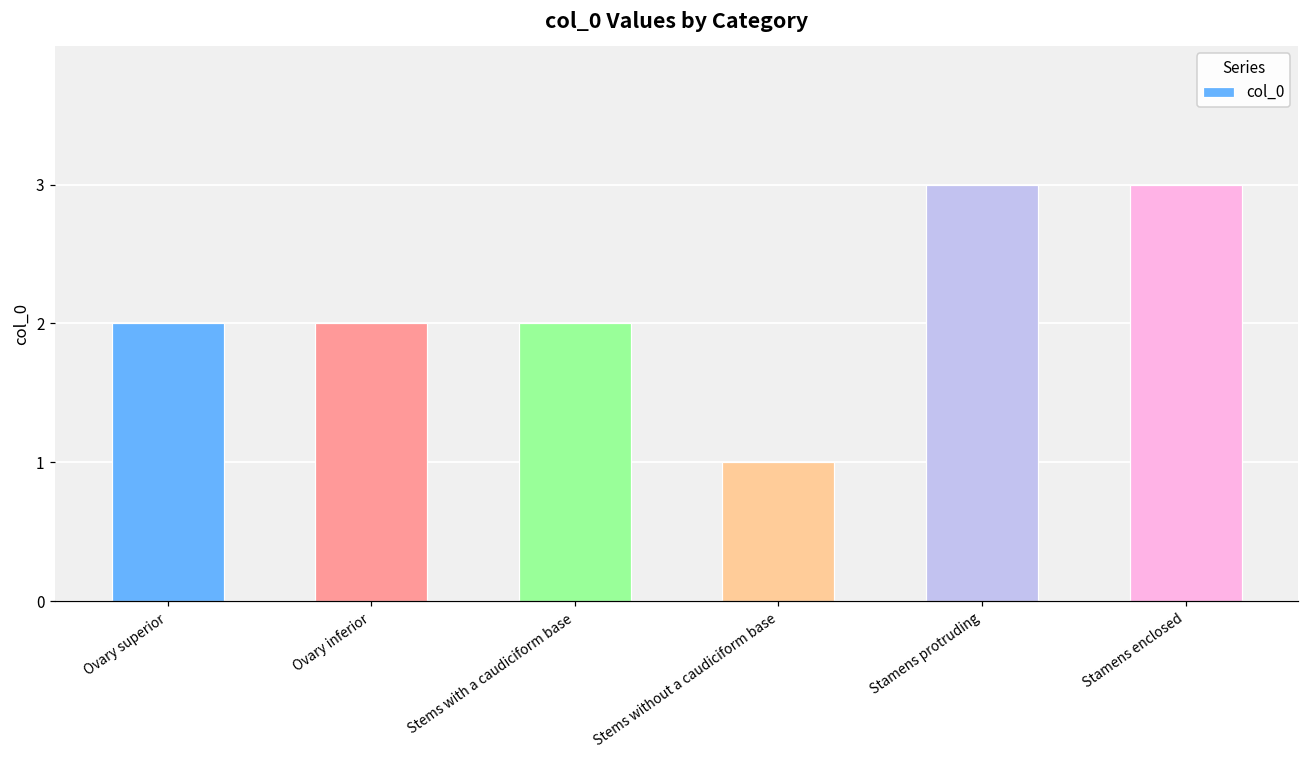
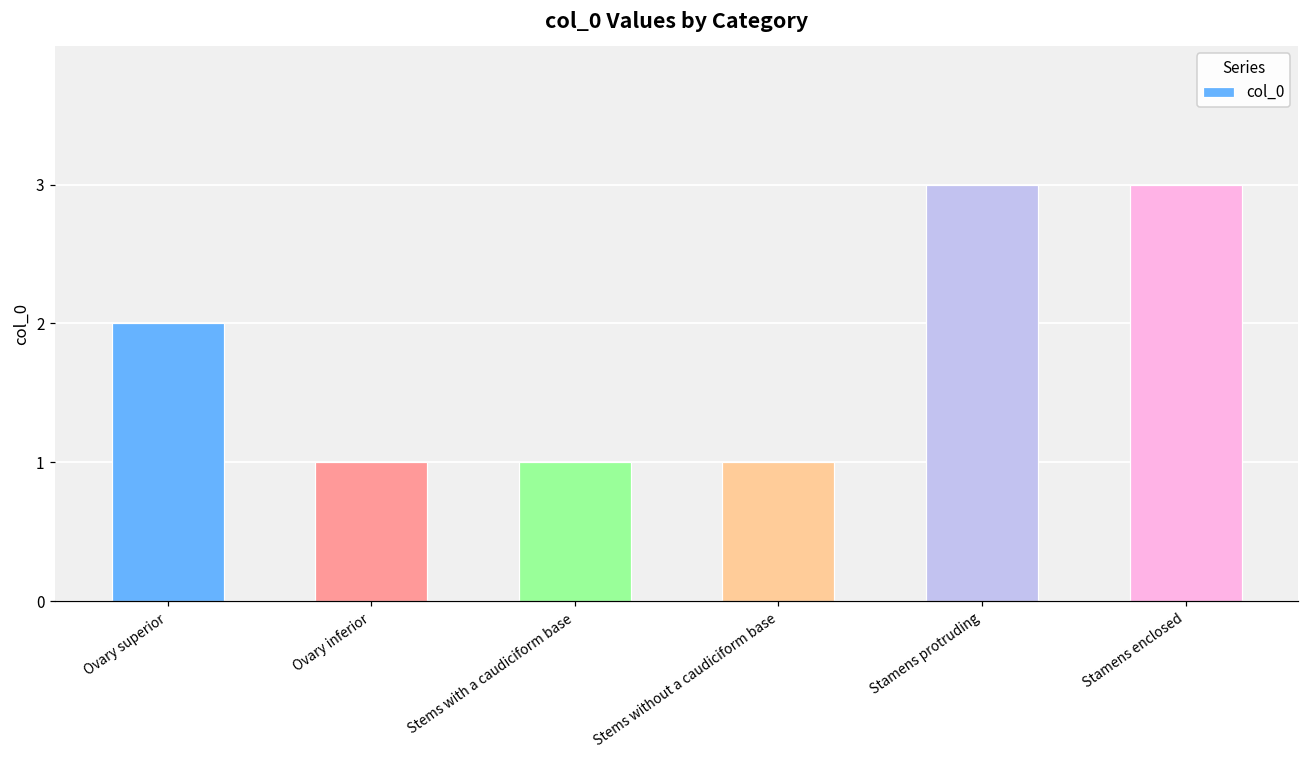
Ovary inferior: 2 -> 1
Stems with a caudiciform base: 2 -> 1
